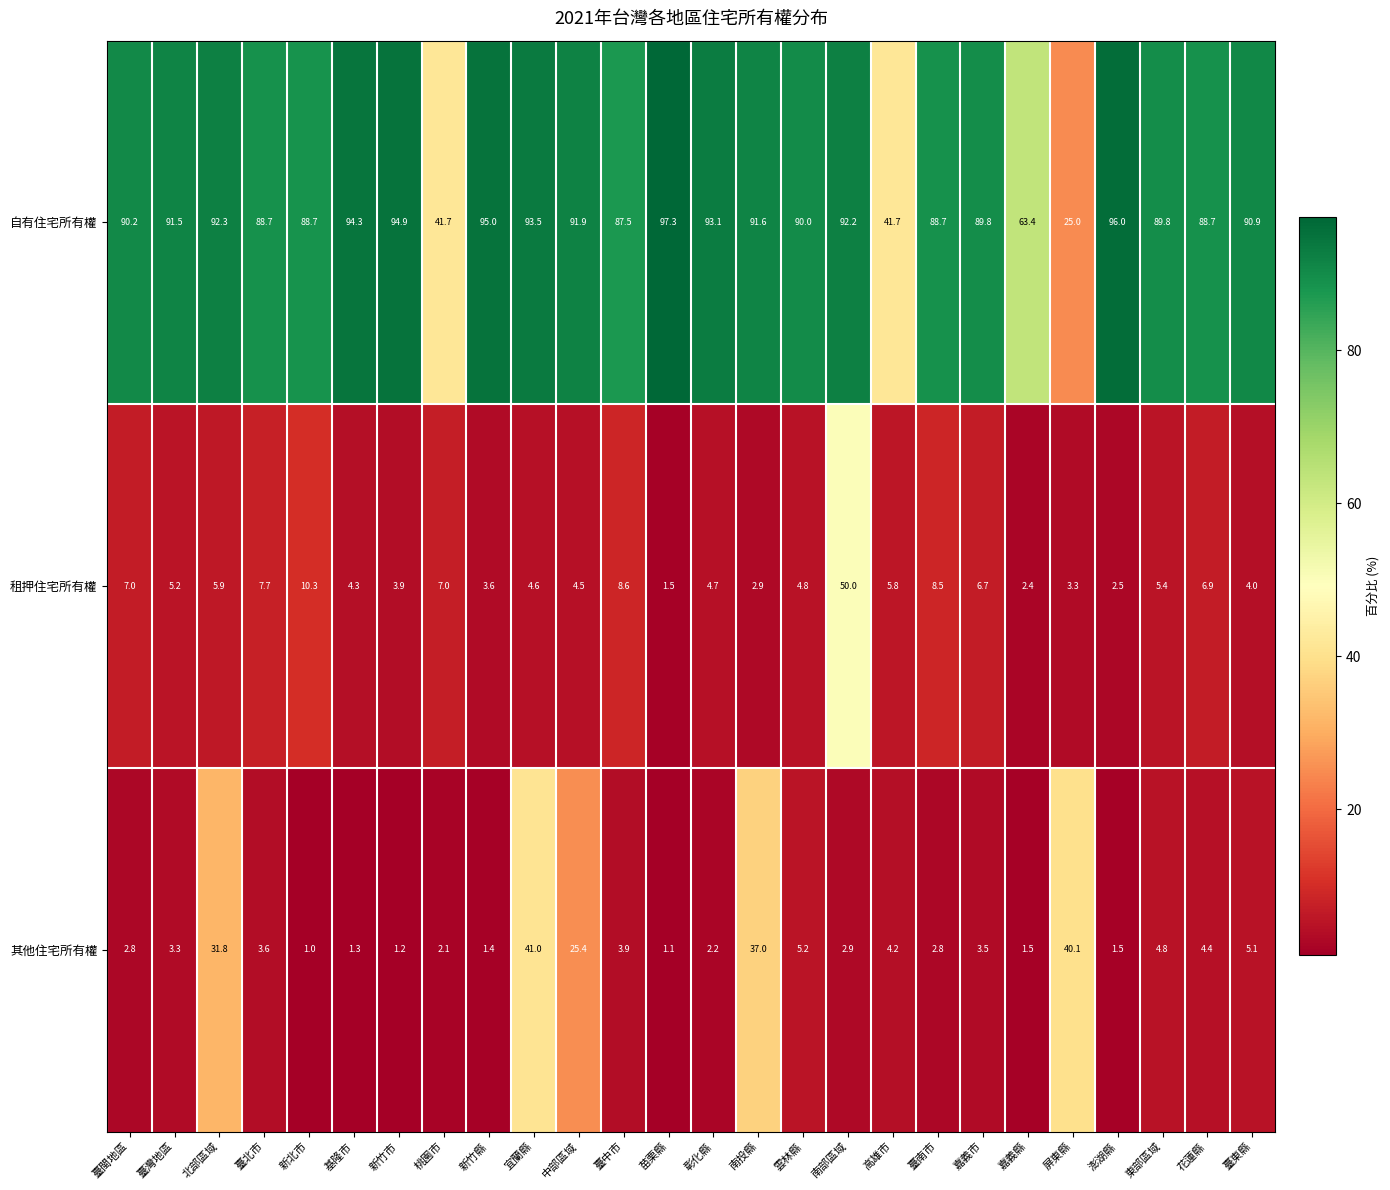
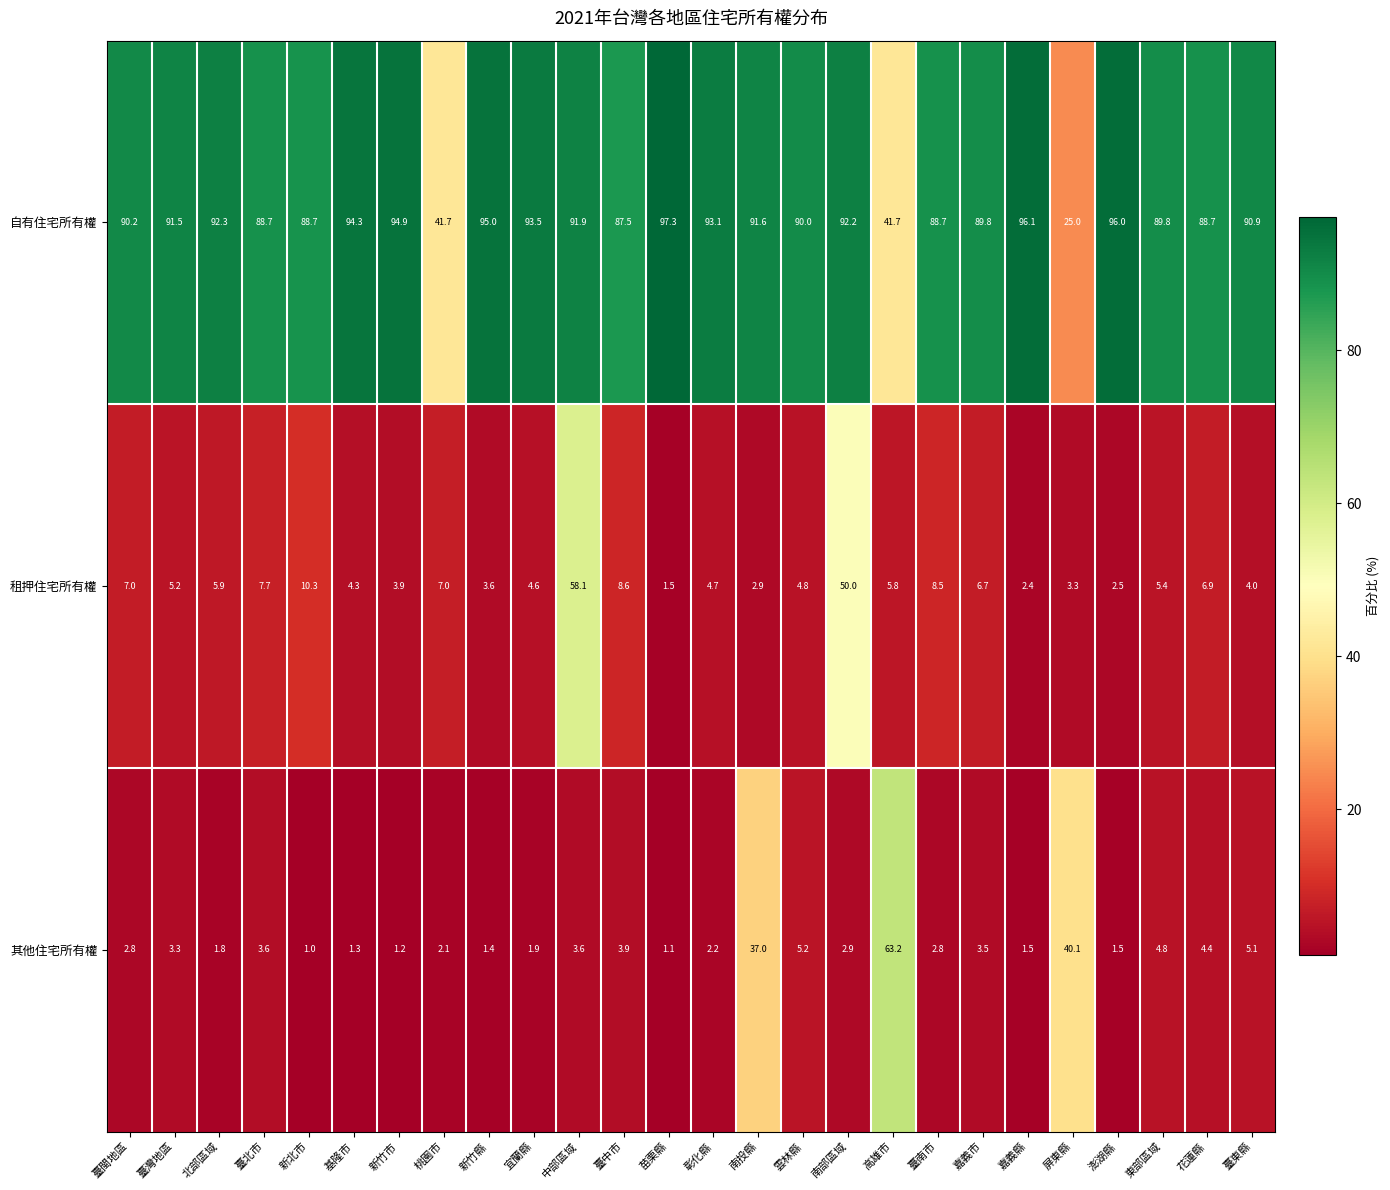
自有住宅所有權, 嘉義縣: 63.4 -> 96.1
租押住宅所有權, 中部區域: 4.5 -> 58.1
其他住宅所有權, 北部區域: 31.8 -> 1.8
其他住宅所有權, 宜蘭縣: 41.0 -> 1.9
其他住宅所有權, 中部區域: 25.4 -> 3.6
其他住宅所有權, 高雄市: 4.2 -> 63.2
